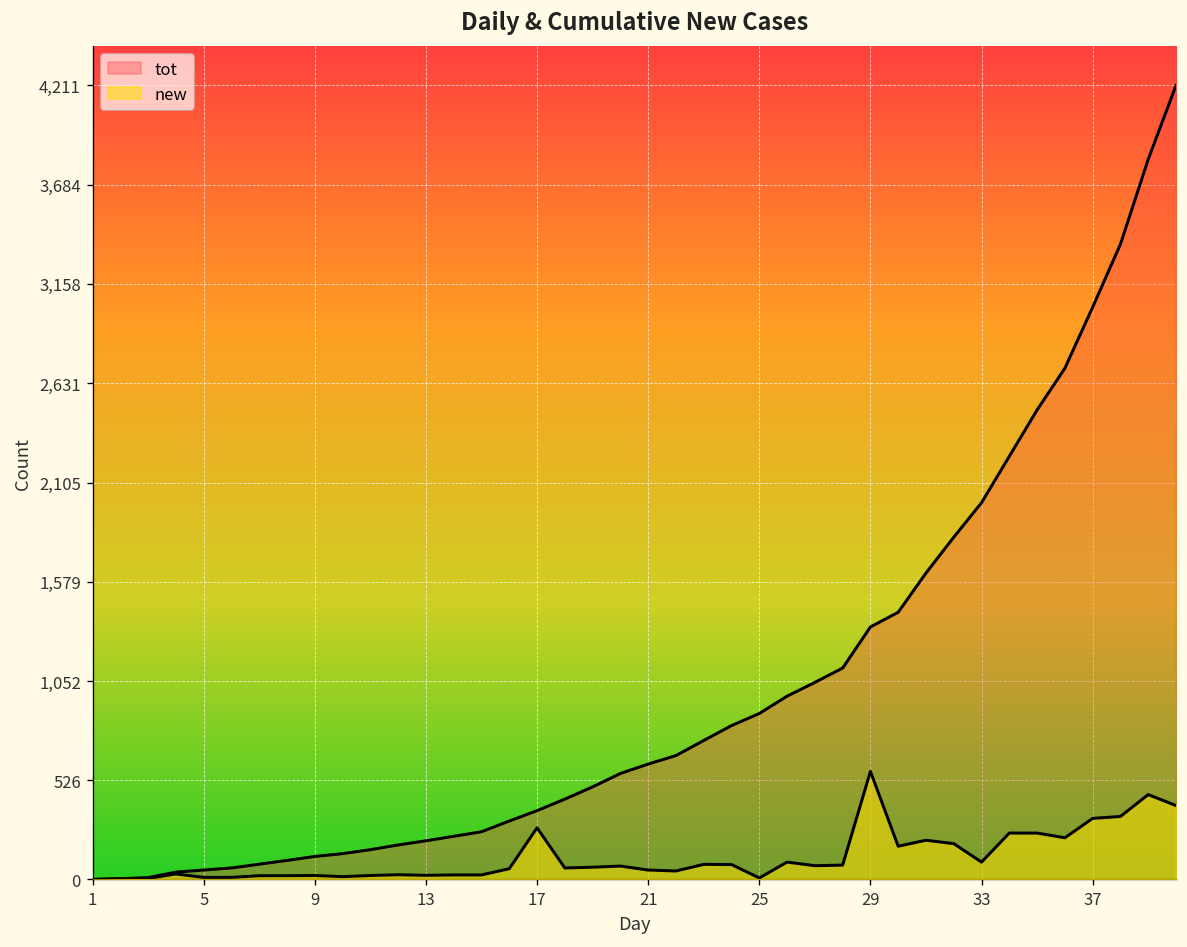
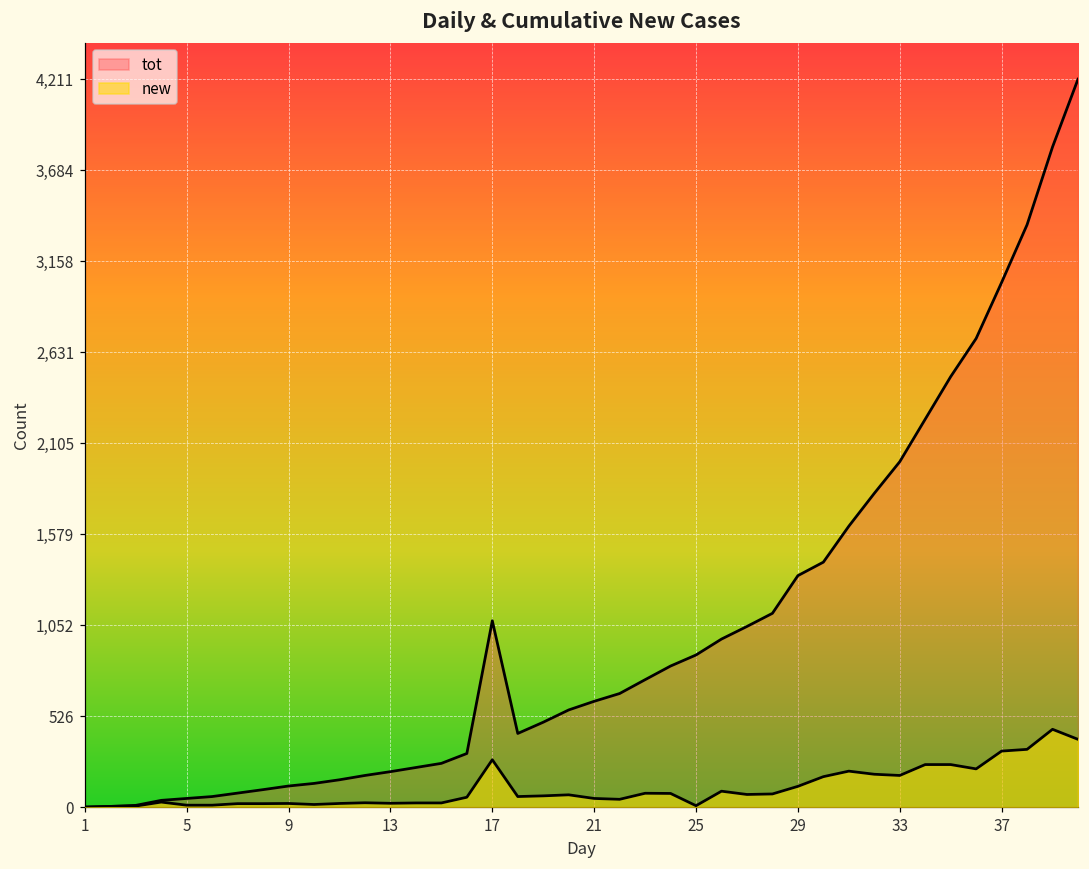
tot, 17: 370 -> 1,080
new, 29: 570 -> 120
new, 33: 90 -> 180
